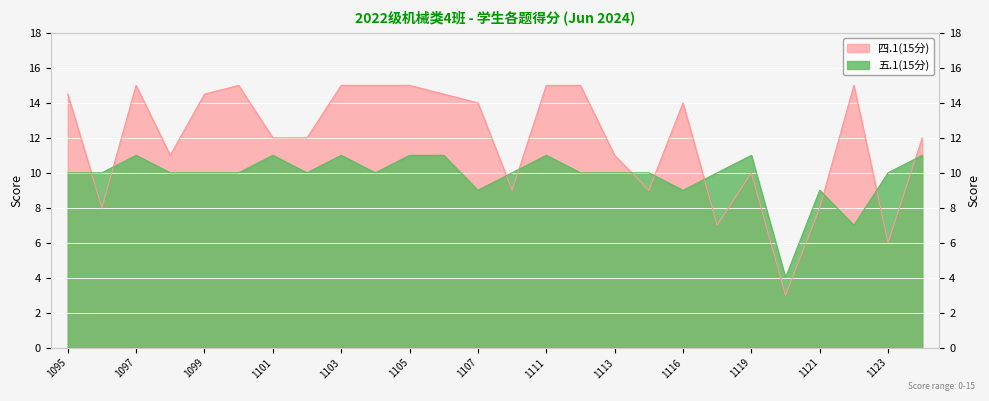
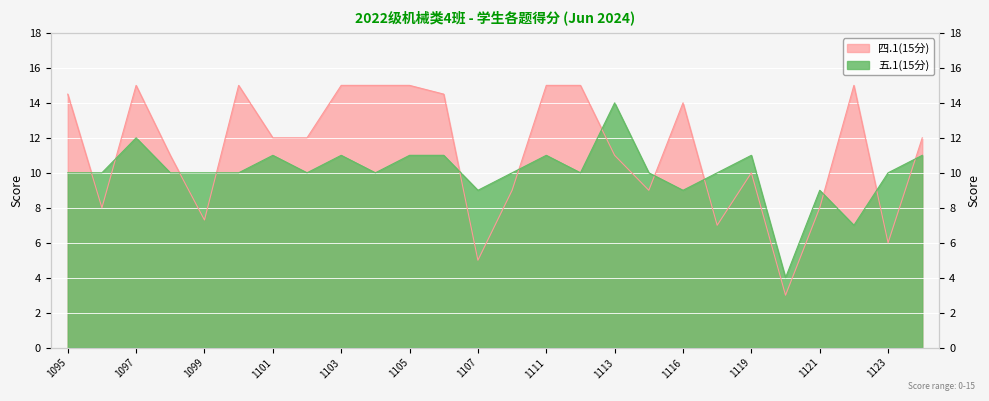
五.1(15分), 1097: 11 -> 12
四.1(15分), 1099: 14.5 -> 7.3
四.1(15分), 1107: 14 -> 5
五.1(15分), 1113: 10 -> 14
